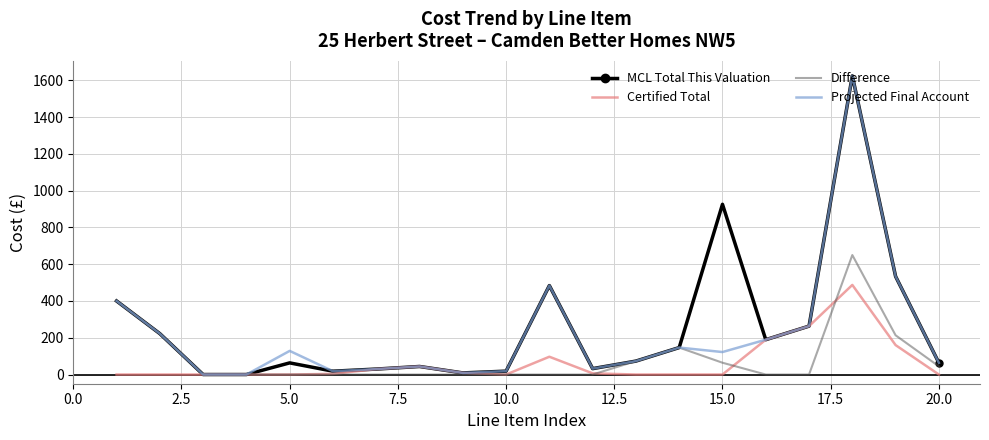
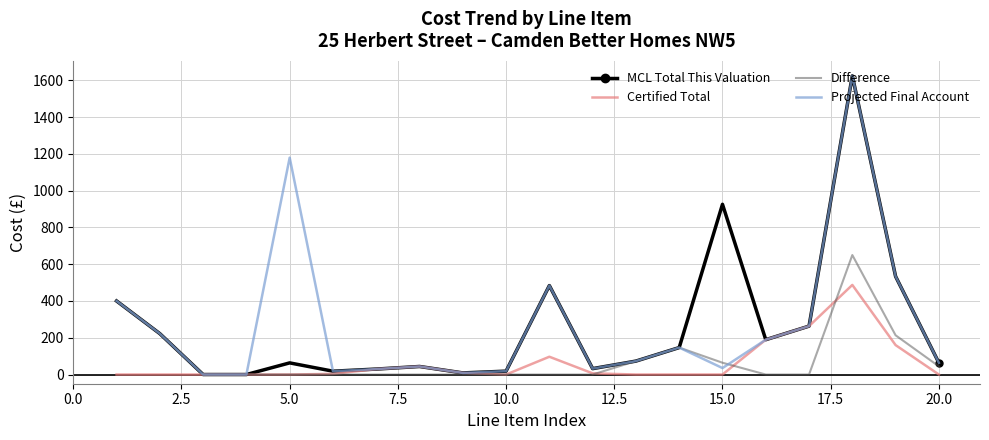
Projected Final Account, 5.0: 130 -> 1180
Projected Final Account, 15.0: 120 -> 40
